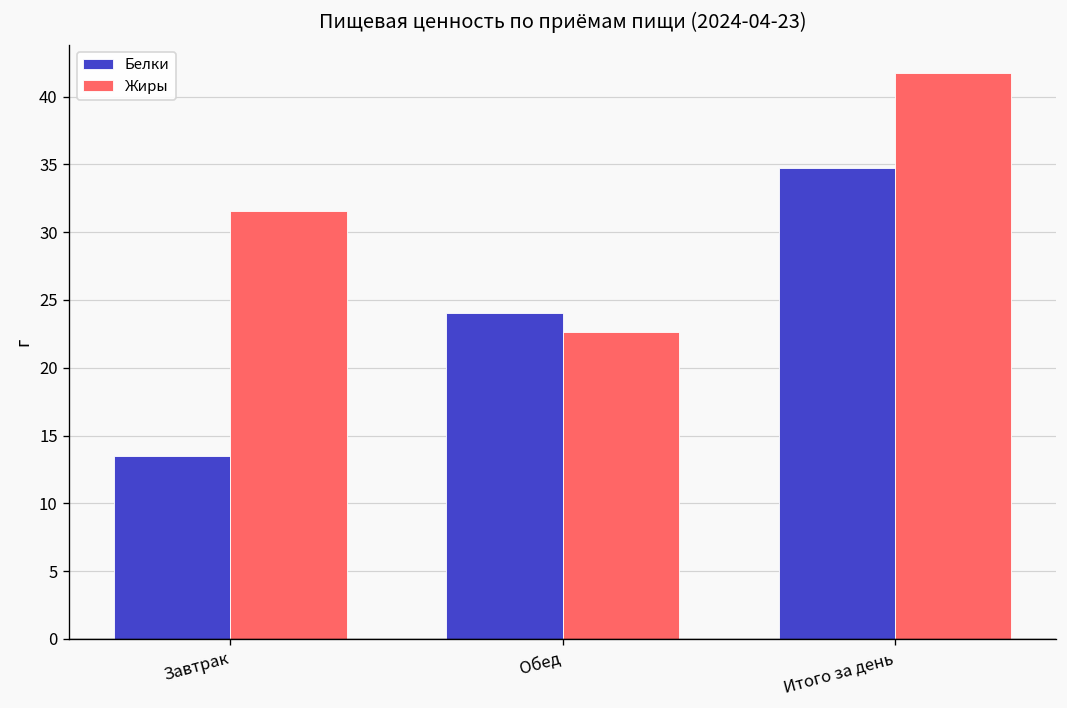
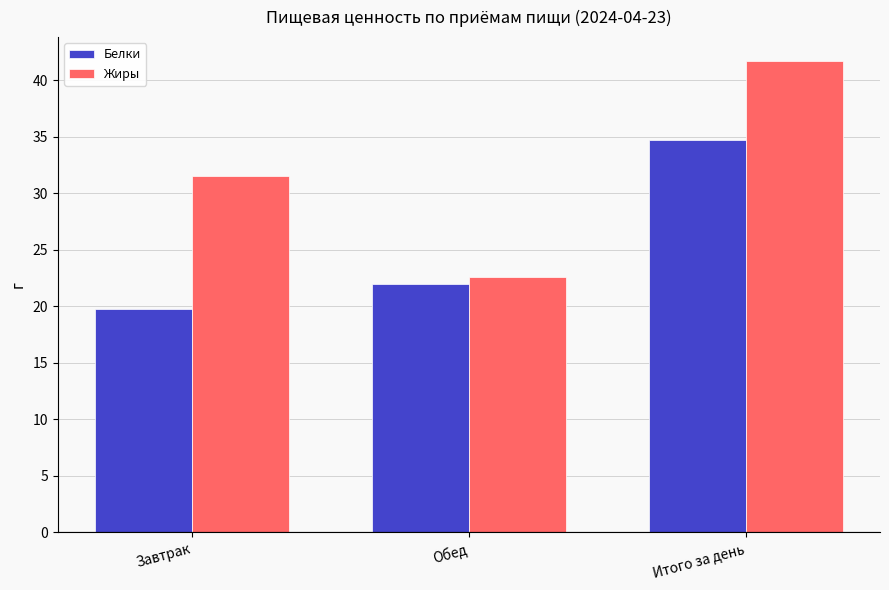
Белки, Завтрак: 13.5 -> 19.8
Белки, Обед: 24.0 -> 22.0
